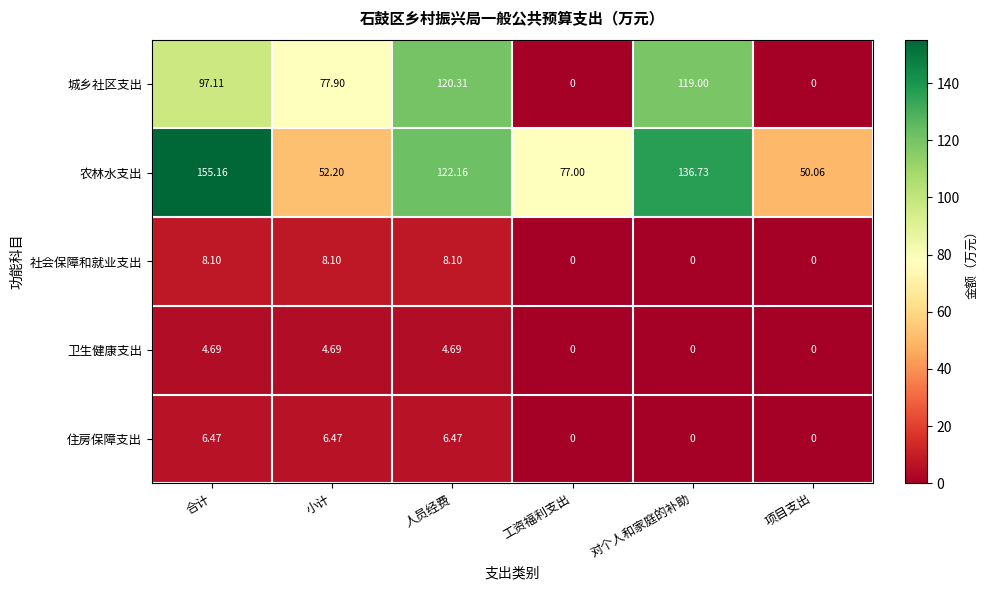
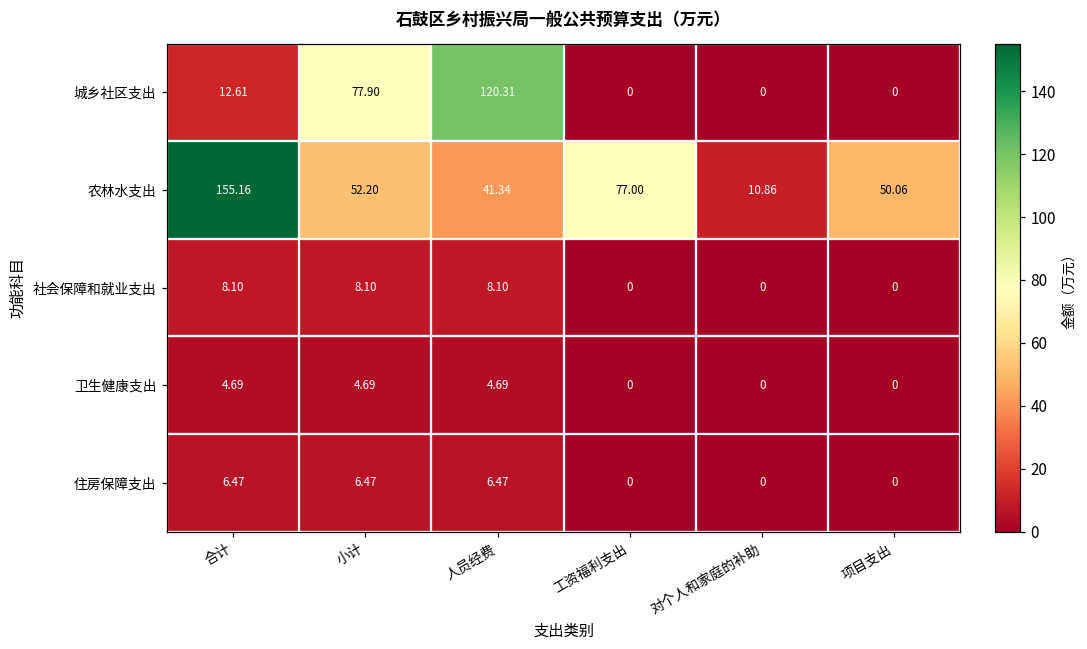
城乡社区支出, 合计: 97.11 -> 12.61
城乡社区支出, 对个人和家庭的补助: 119.00 -> 0
农林水支出, 人员经费: 122.16 -> 41.34
农林水支出, 对个人和家庭的补助: 136.73 -> 10.86
